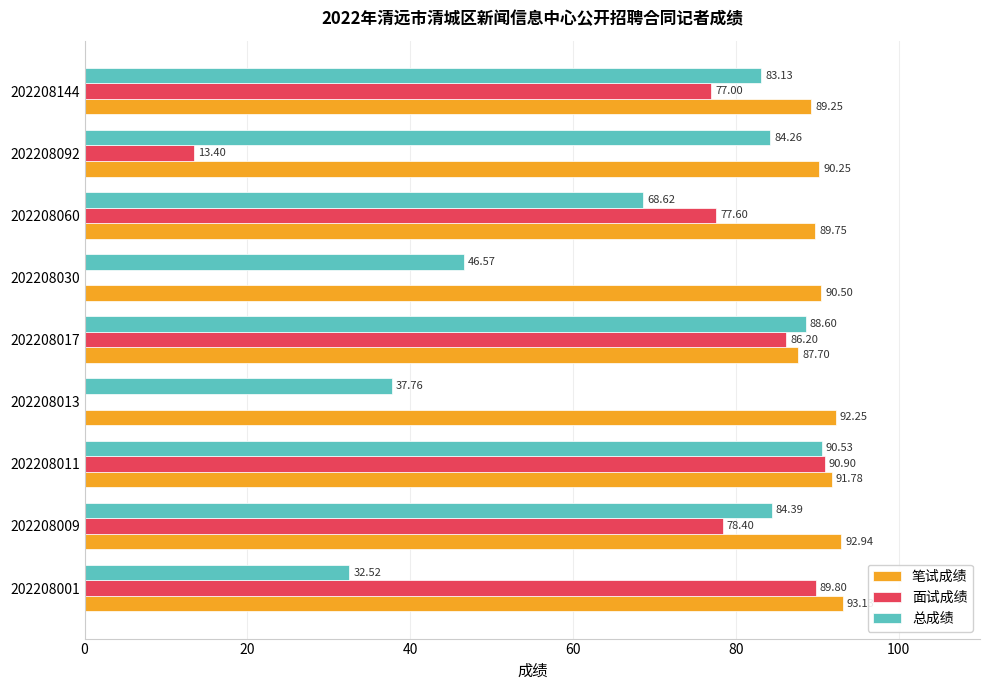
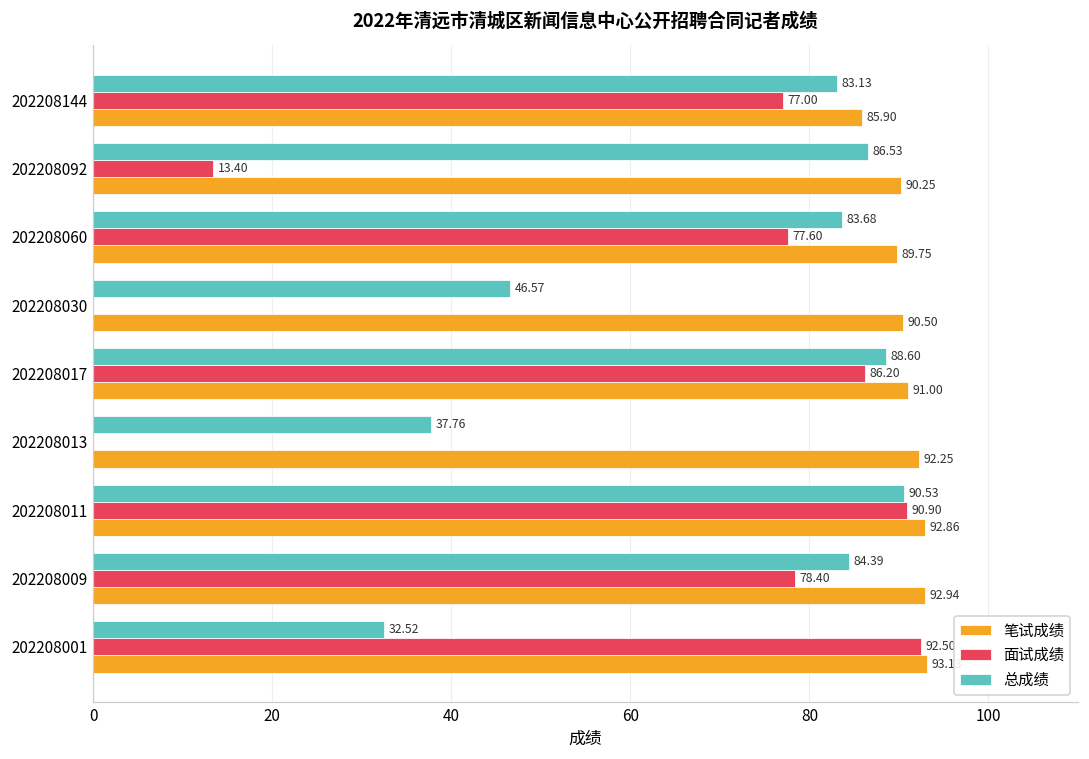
笔试成绩, 202208144: 89.25 -> 85.90
总成绩, 202208092: 84.26 -> 86.53
总成绩, 202208060: 68.62 -> 83.68
笔试成绩, 202208017: 87.70 -> 91.00
笔试成绩, 202208011: 91.78 -> 92.86
面试成绩, 202208001: 89.80 -> 92.50
